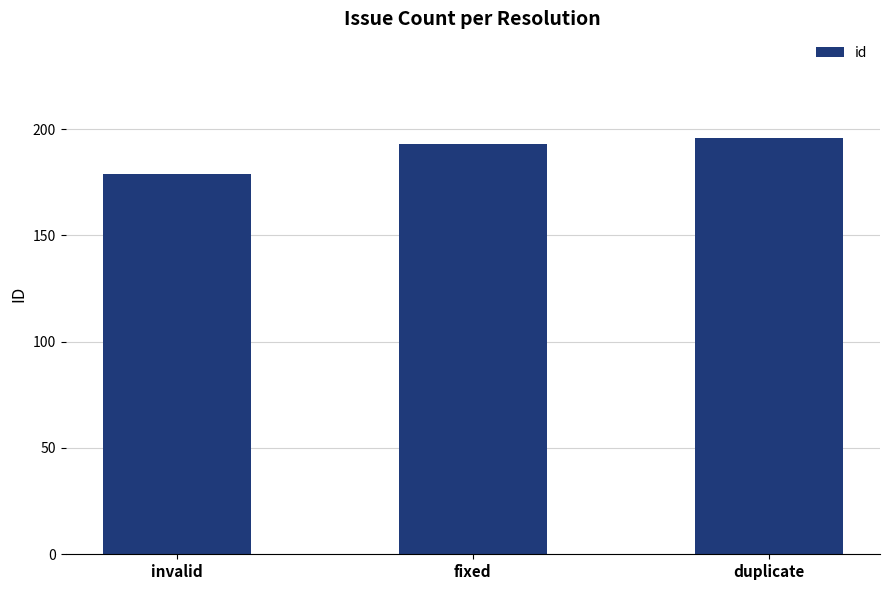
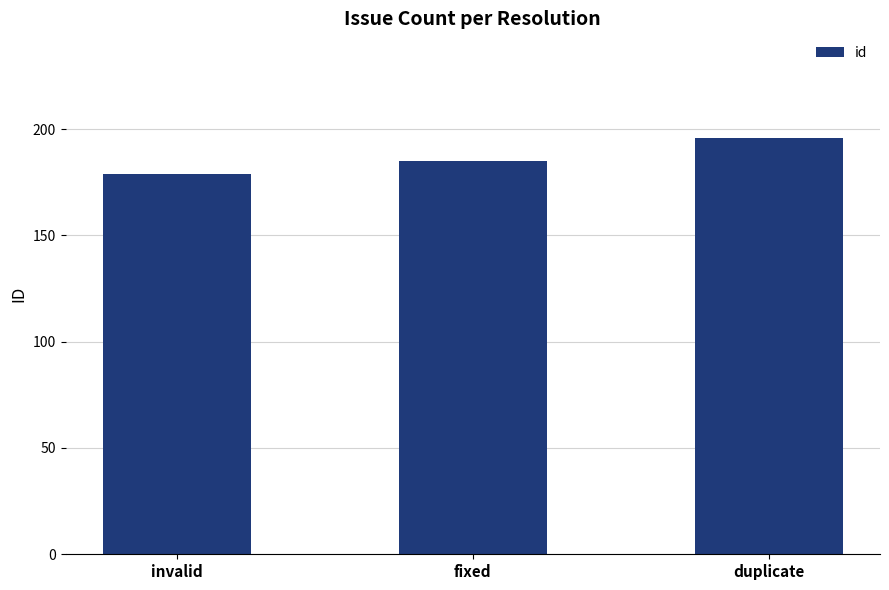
fixed: 193 -> 185
